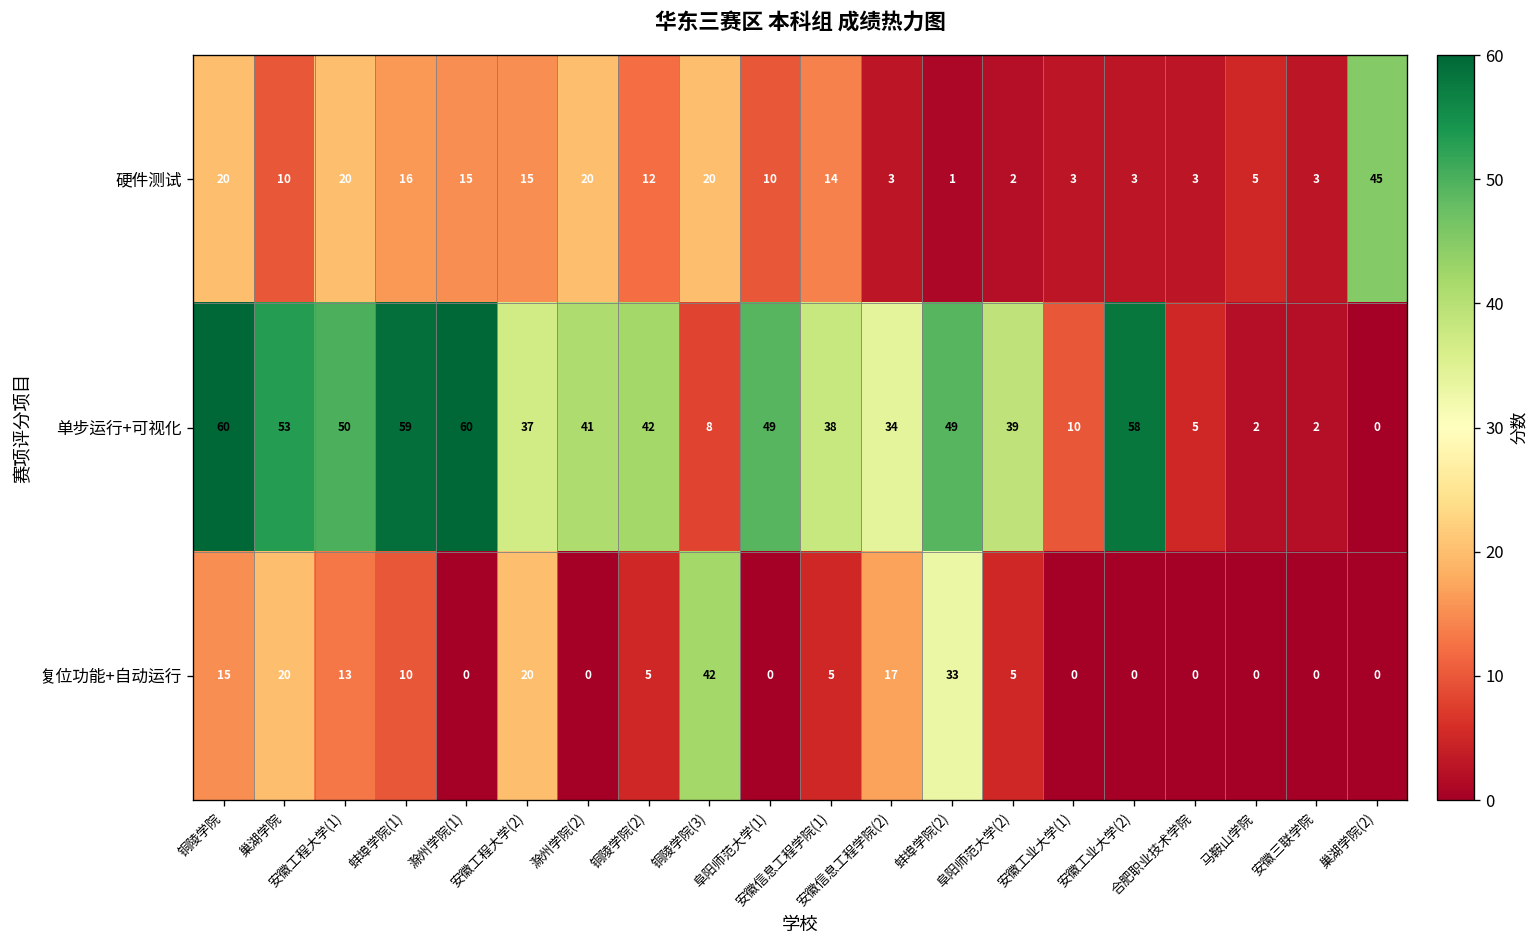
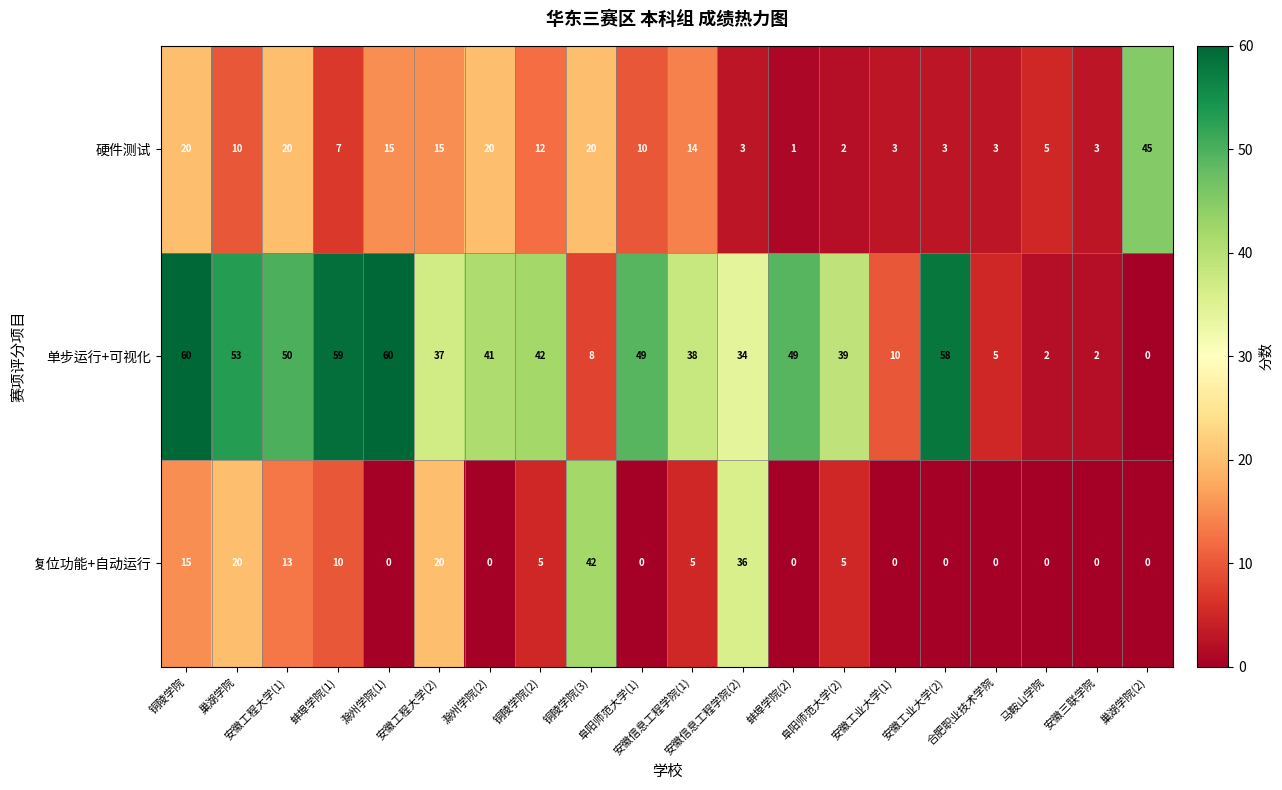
硬件测试, 蚌埠学院(1): 16 -> 7
复位功能+自动运行, 安徽信息工程学院(2): 17 -> 36
复位功能+自动运行, 蚌埠学院(2): 33 -> 0
